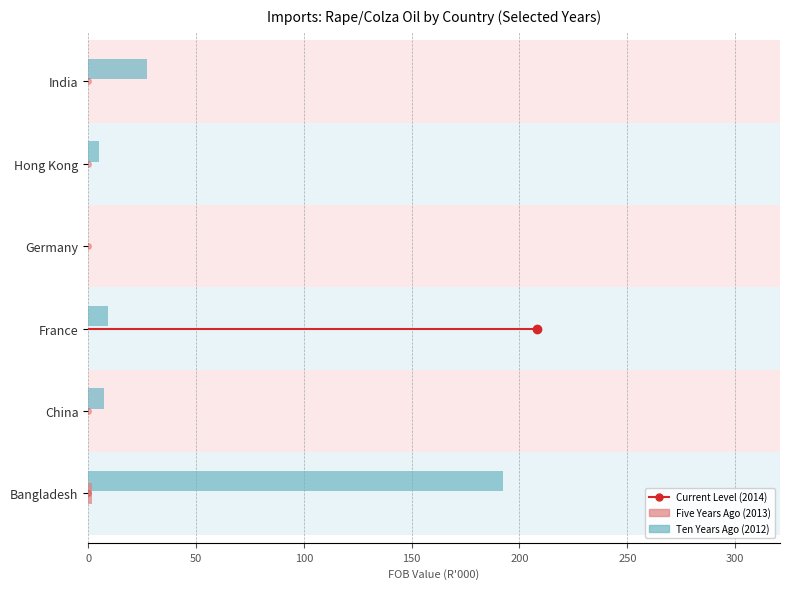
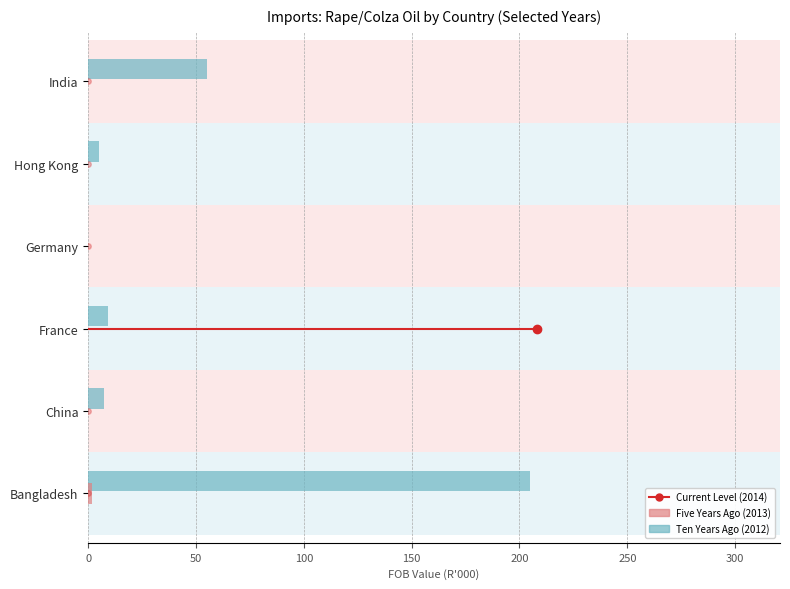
Ten Years Ago (2012), India: 27 -> 55
Ten Years Ago (2012), Bangladesh: 193 -> 205
